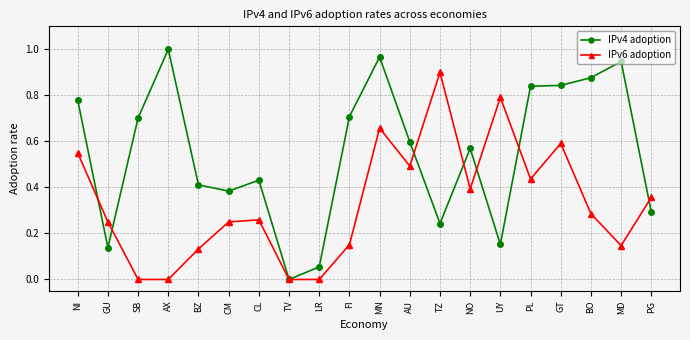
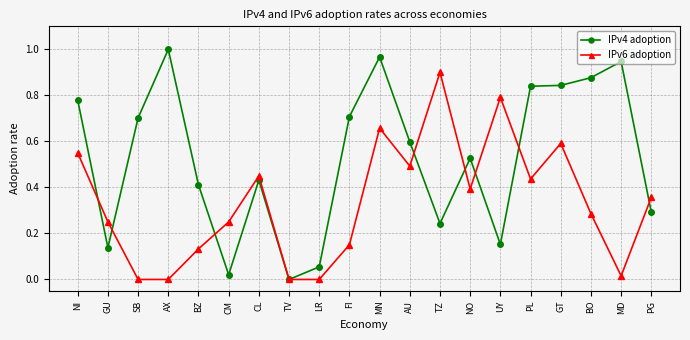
IPv4 adoption, CM: 0.38 -> 0.02
IPv6 adoption, CL: 0.26 -> 0.45
IPv4 adoption, NO: 0.57 -> 0.53
IPv6 adoption, MD: 0.15 -> 0.02
